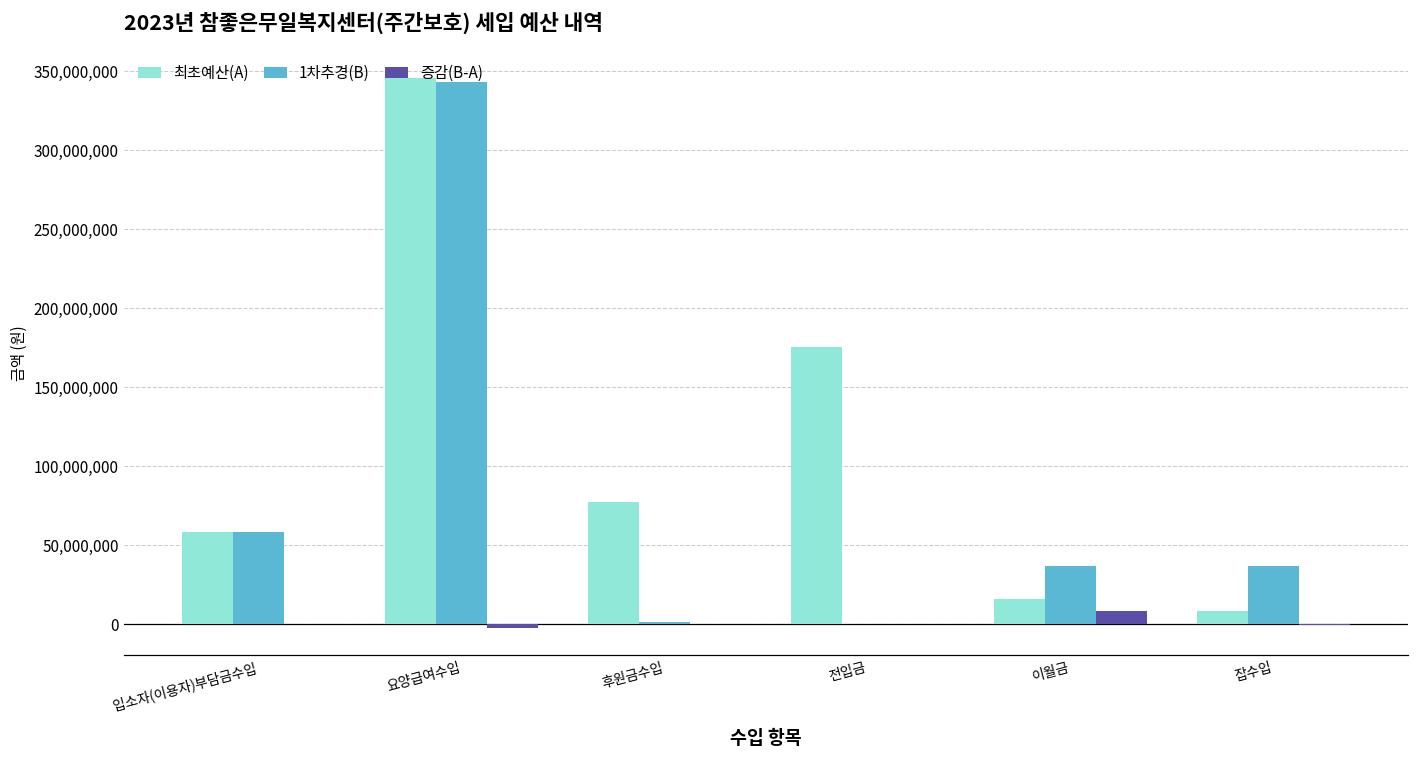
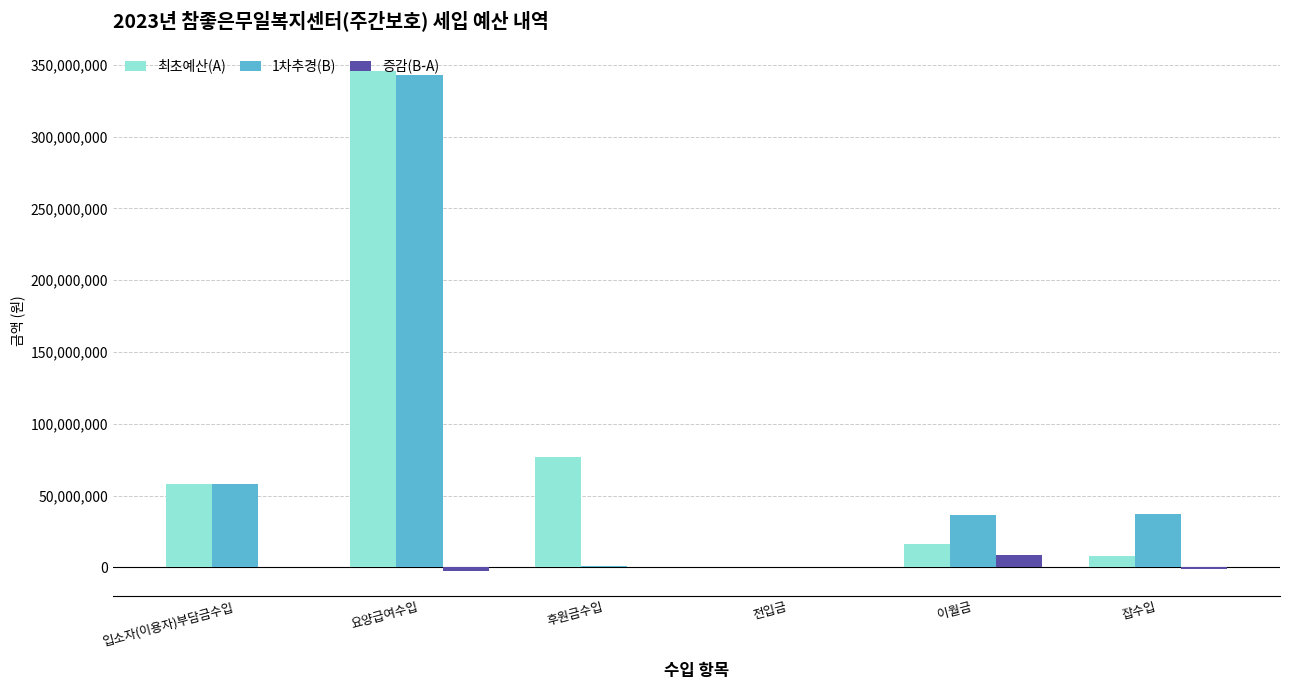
최초예산(A), 전입금: 175,000,000 -> 0
